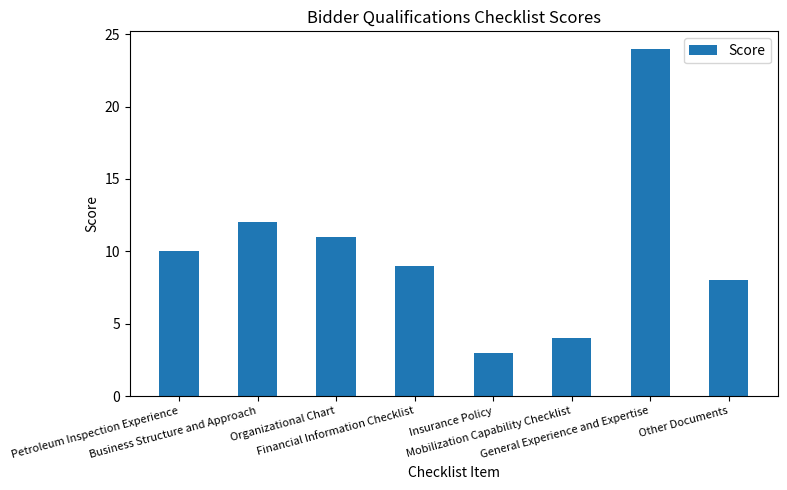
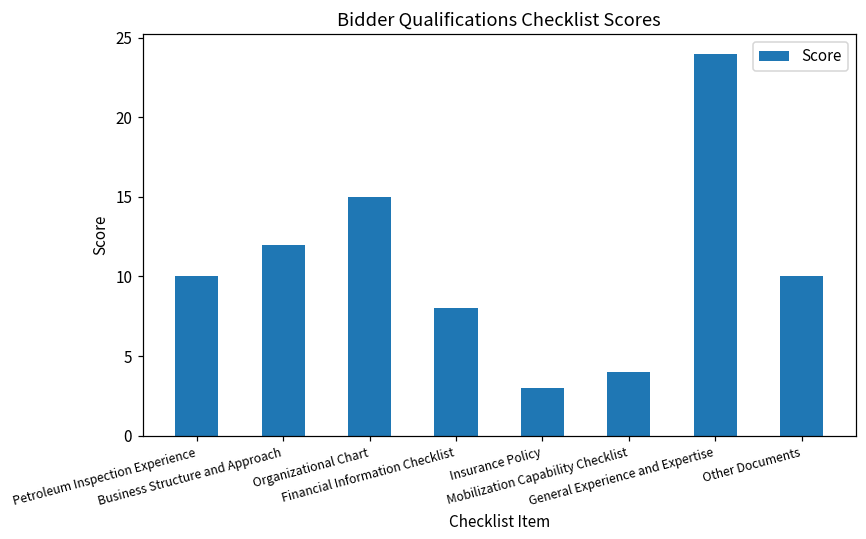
Organizational Chart: 11 -> 15
Financial Information Checklist: 9 -> 8
Other Documents: 8 -> 10
